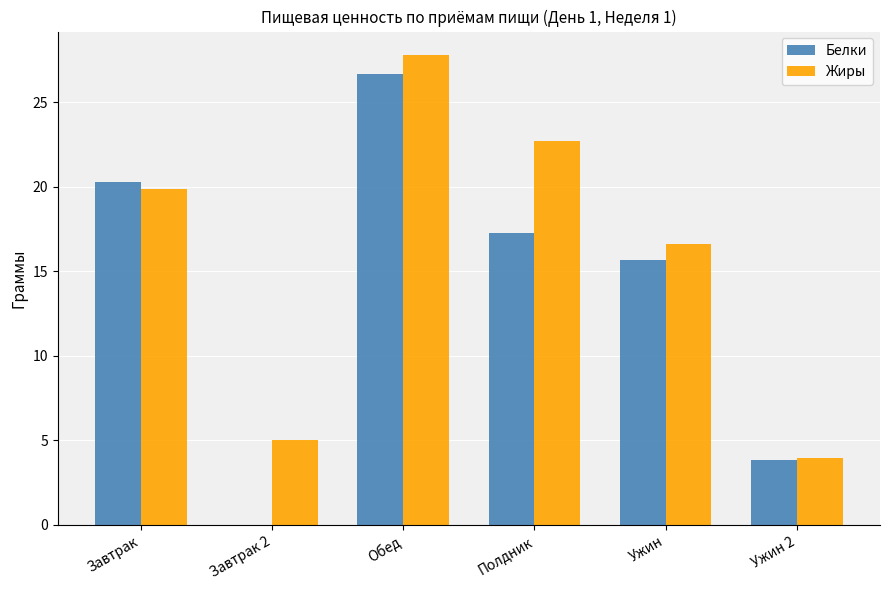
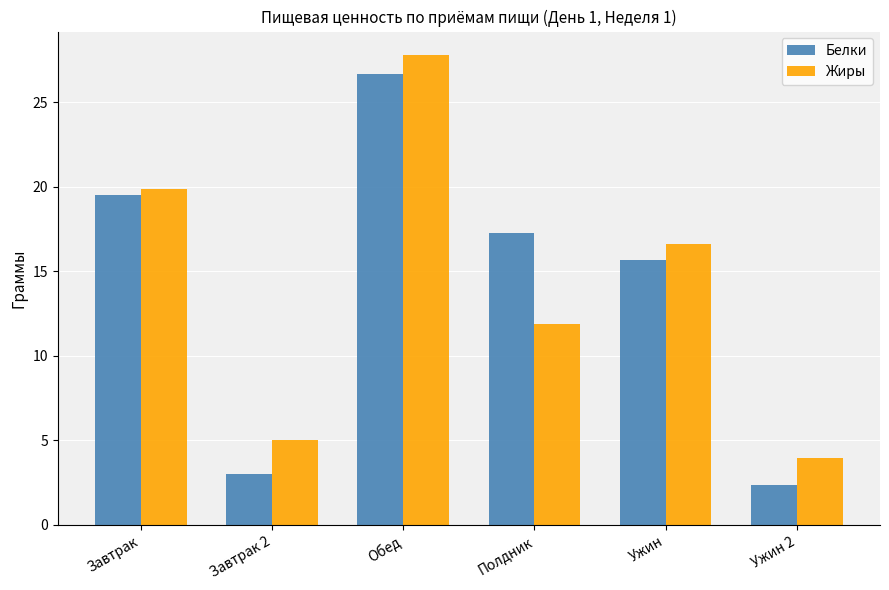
Белки, Завтрак: 20.3 -> 19.5
Белки, Завтрак 2: 0 -> 3
Жиры, Полдник: 22.7 -> 11.9
Белки, Ужин 2: 3.9 -> 2.4
